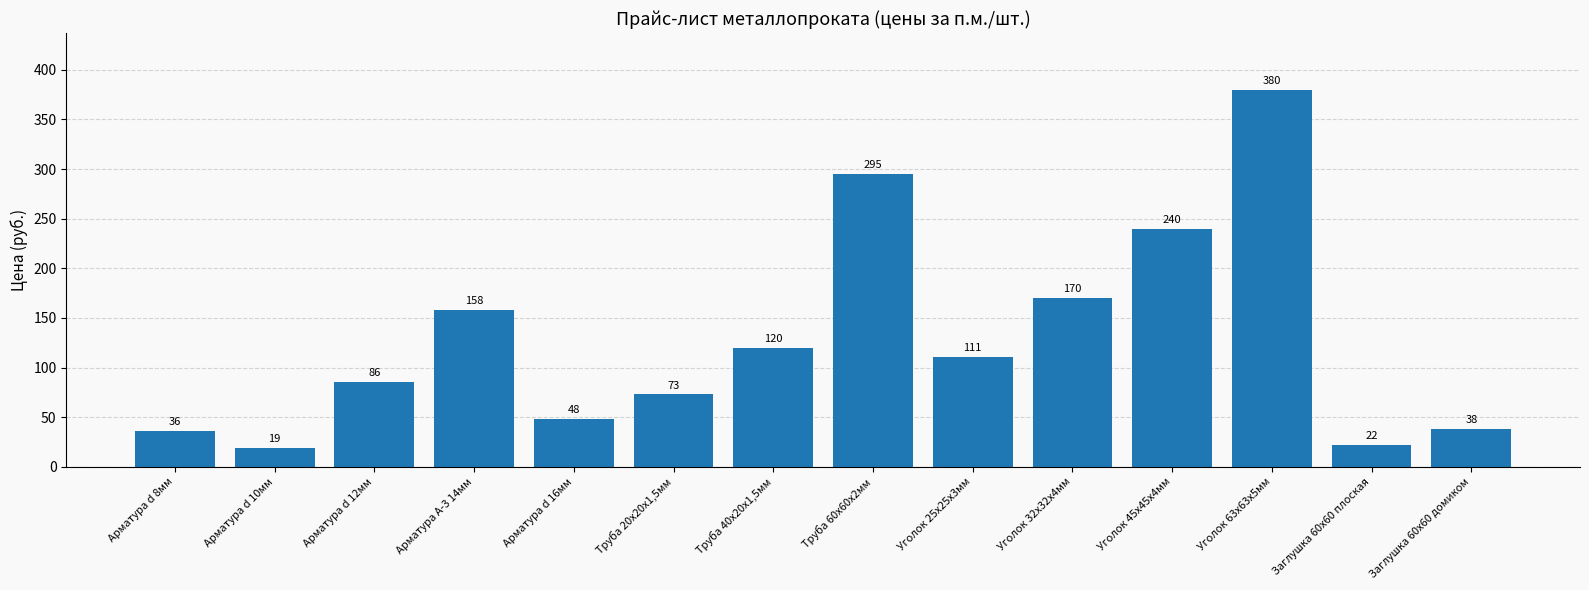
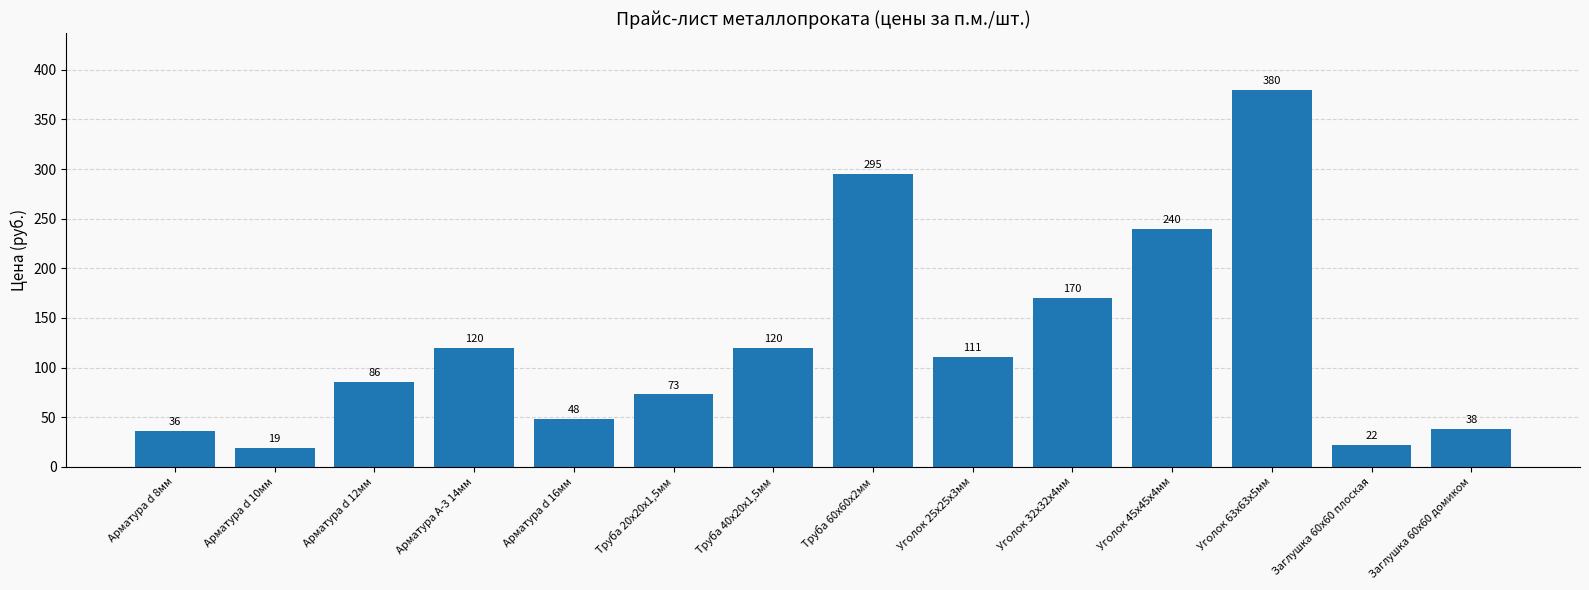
Арматура А-3 14мм: 158 -> 120
